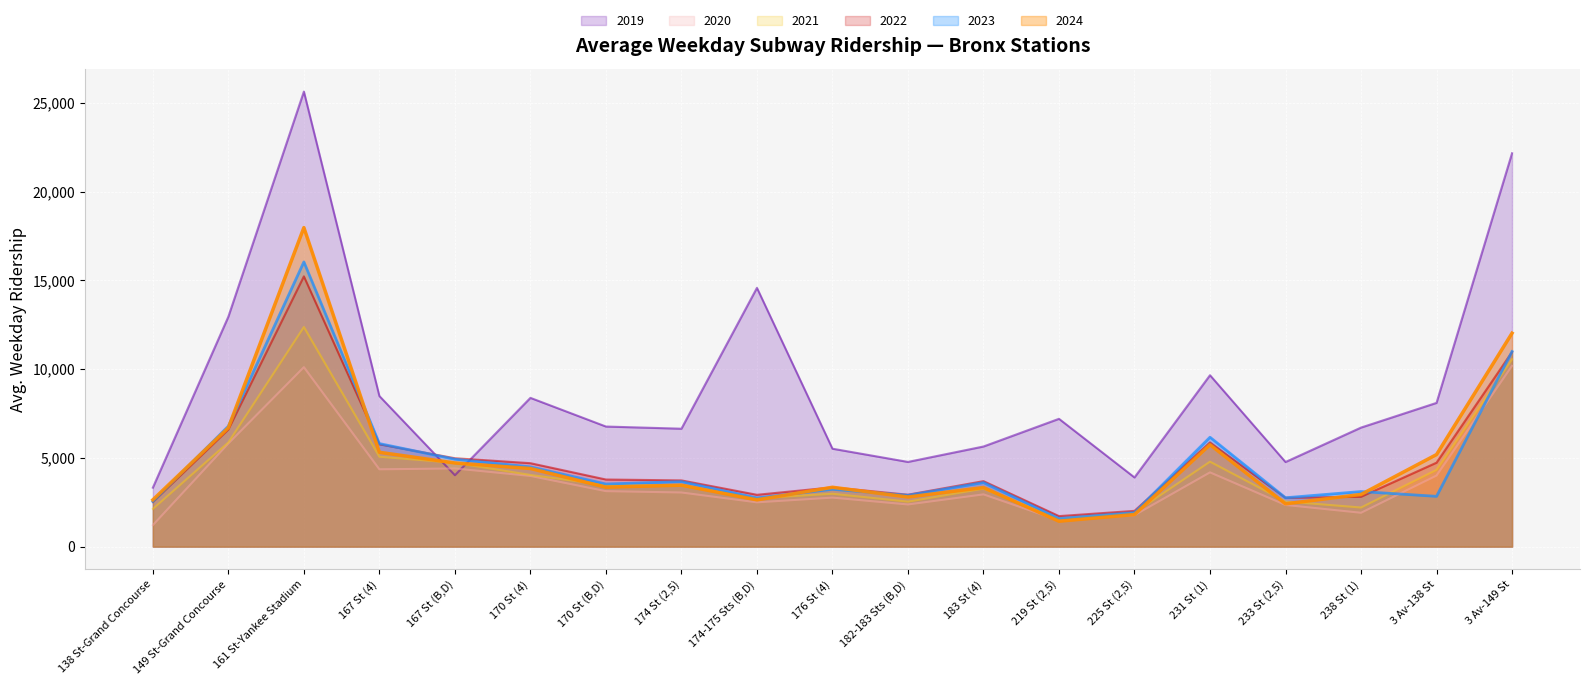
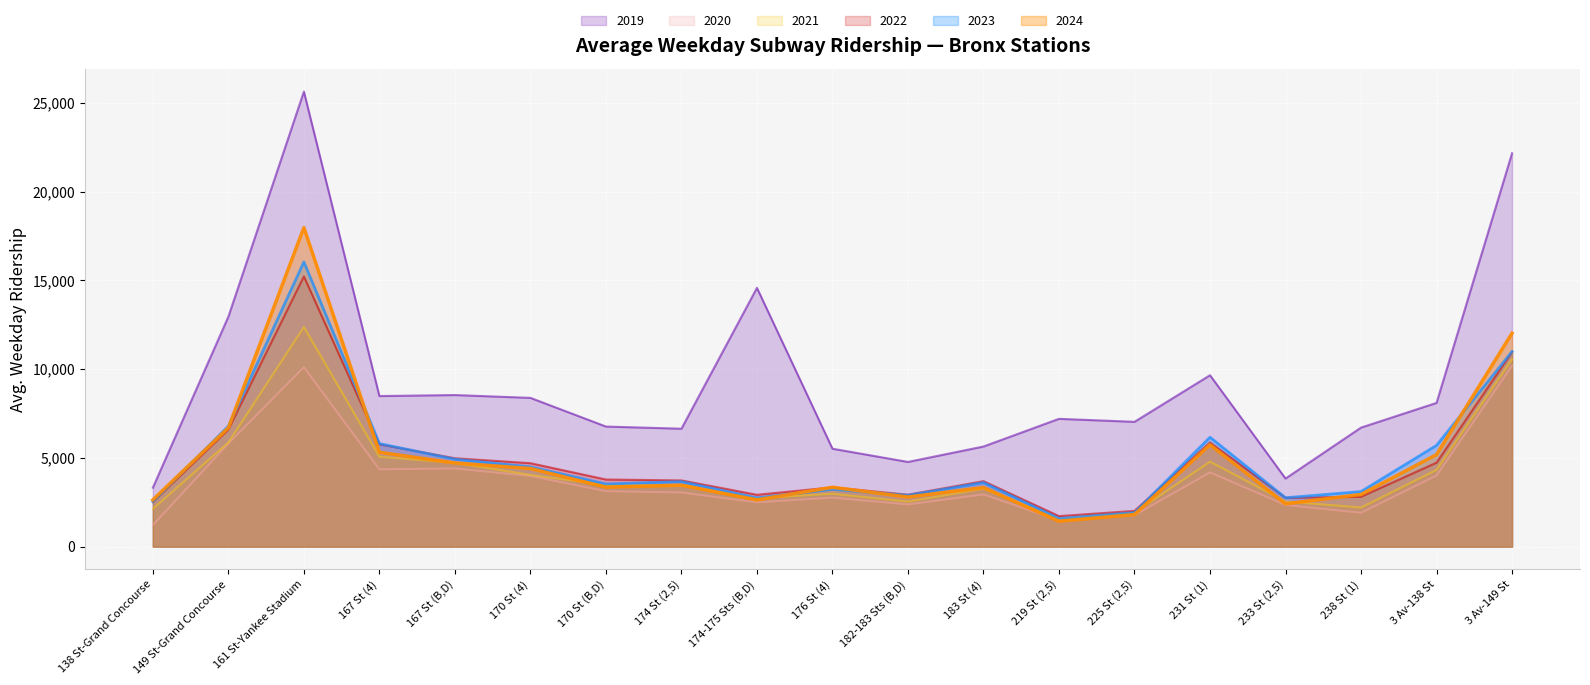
2019, 167 St (B,D): 4,000 -> 8,500
2019, 225 St (2,5): 3,900 -> 7,000
2019, 233 St (2,5): 4,800 -> 3,800
2023, 3 Av-138 St: 2,800 -> 5,700
